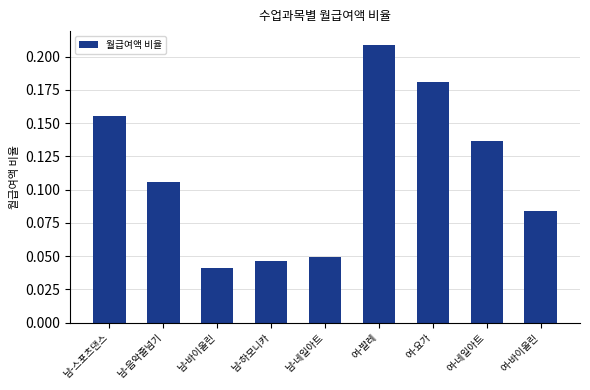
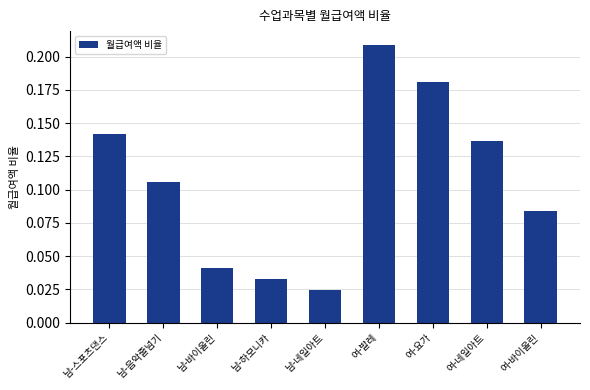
남-스포츠댄스: 0.156 -> 0.141
남-하모니카: 0.046 -> 0.033
남-네일아트: 0.050 -> 0.025
